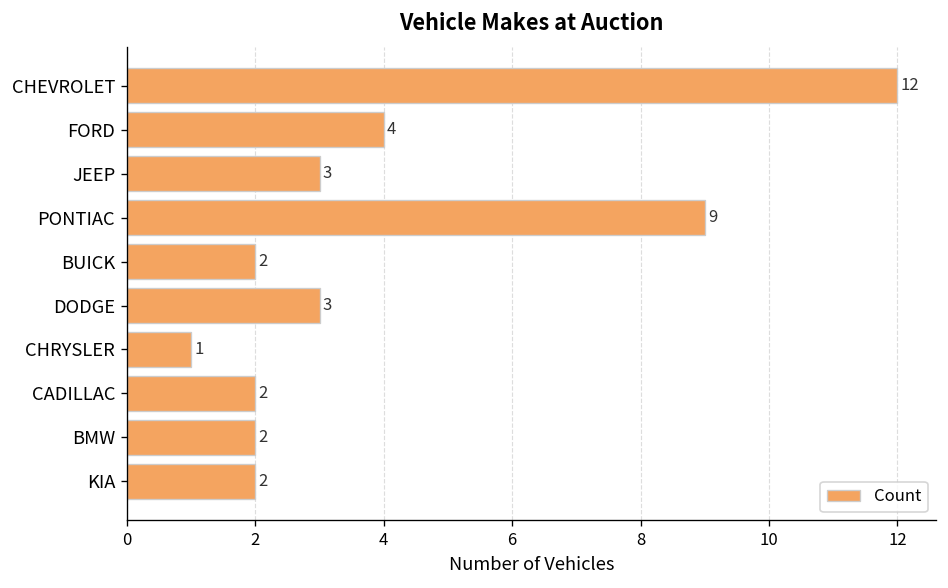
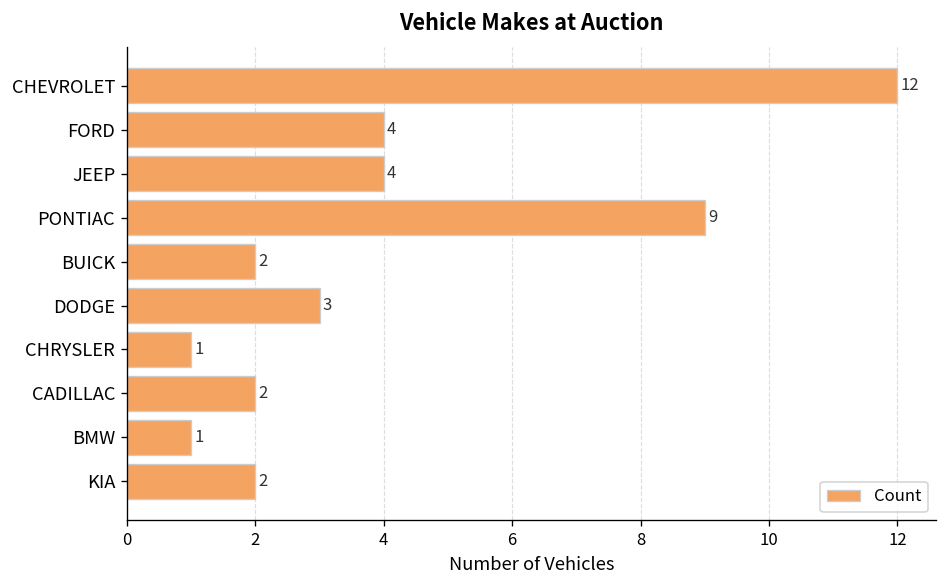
JEEP: 3 -> 4
BMW: 2 -> 1
